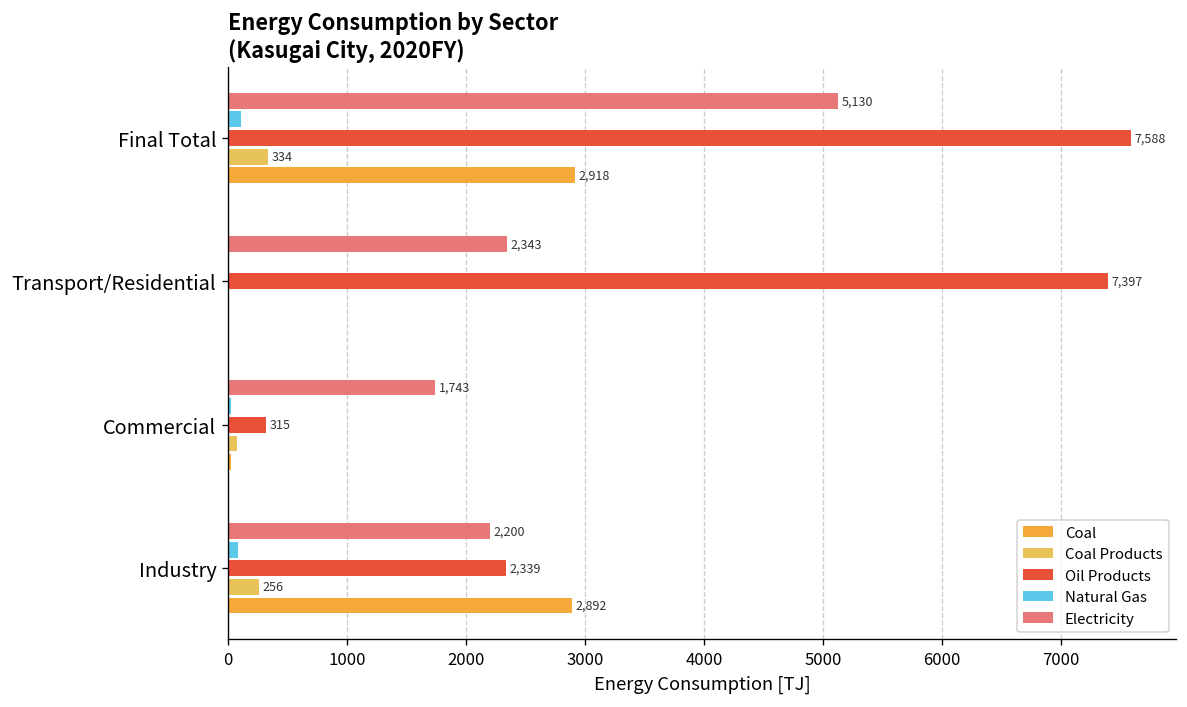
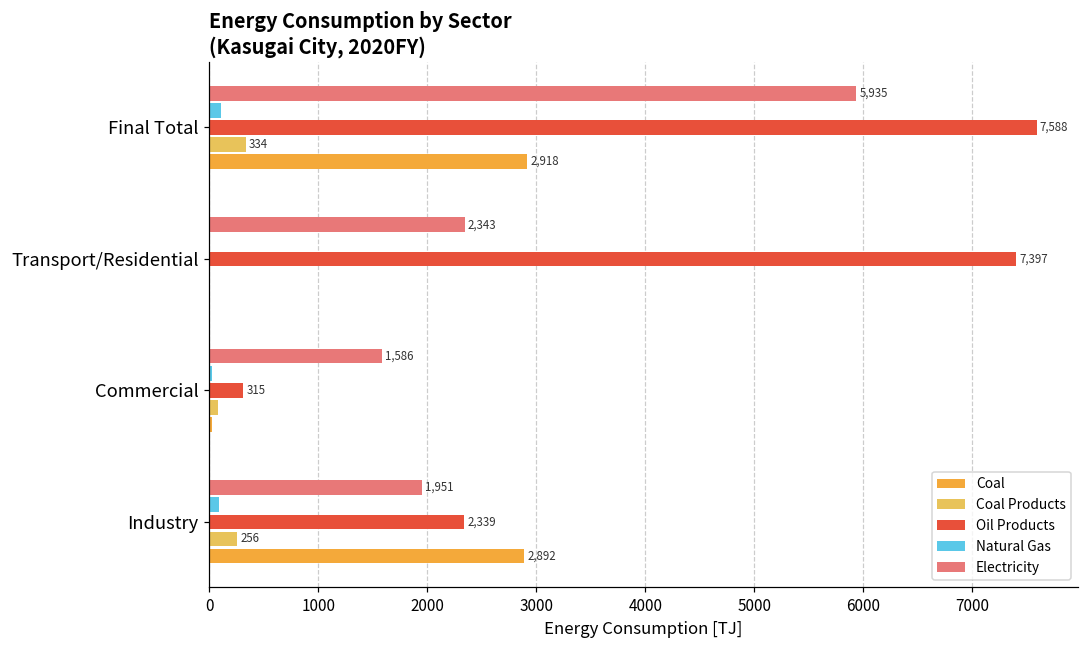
Electricity, Final Total: 5,130 -> 5,935
Electricity, Commercial: 1,743 -> 1,586
Electricity, Industry: 2,200 -> 1,951
